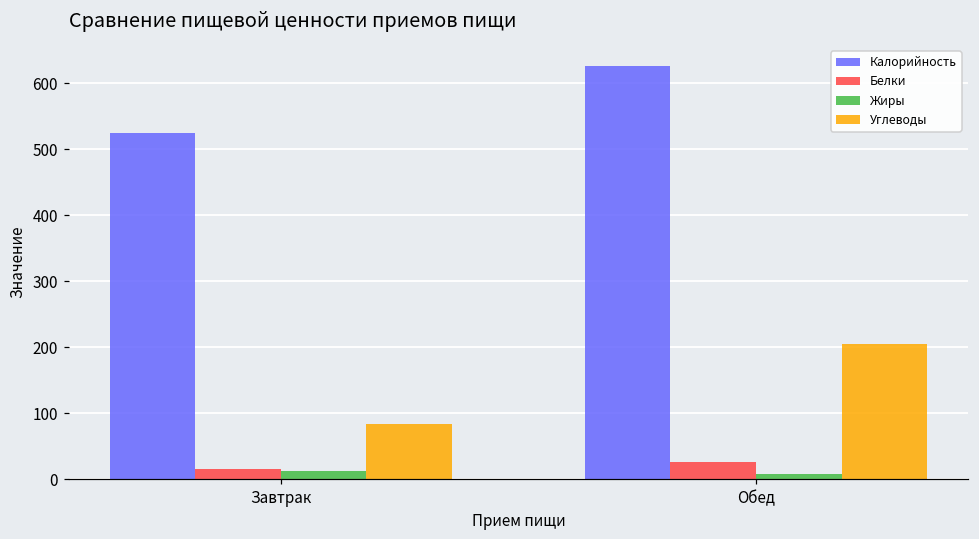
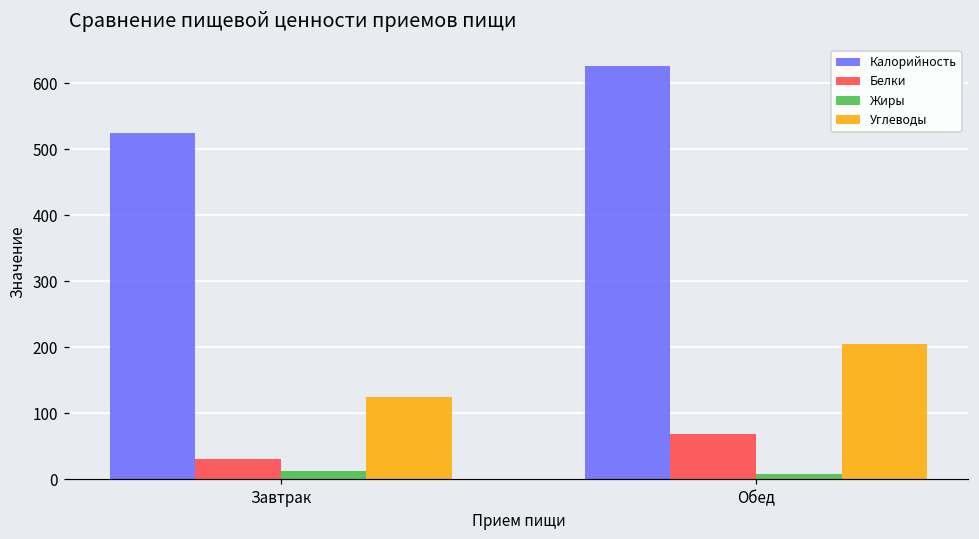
Белки, Завтрак: 20 -> 30
Углеводы, Завтрак: 80 -> 120
Белки, Обед: 30 -> 70
